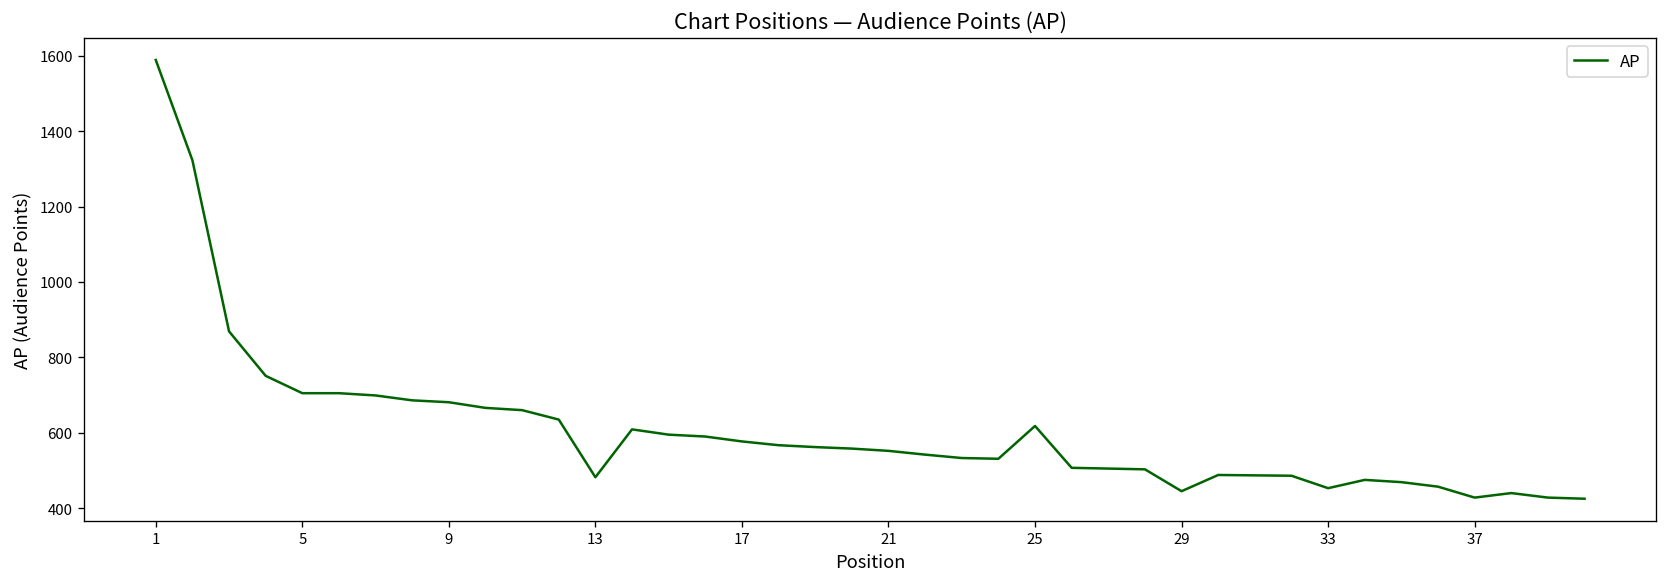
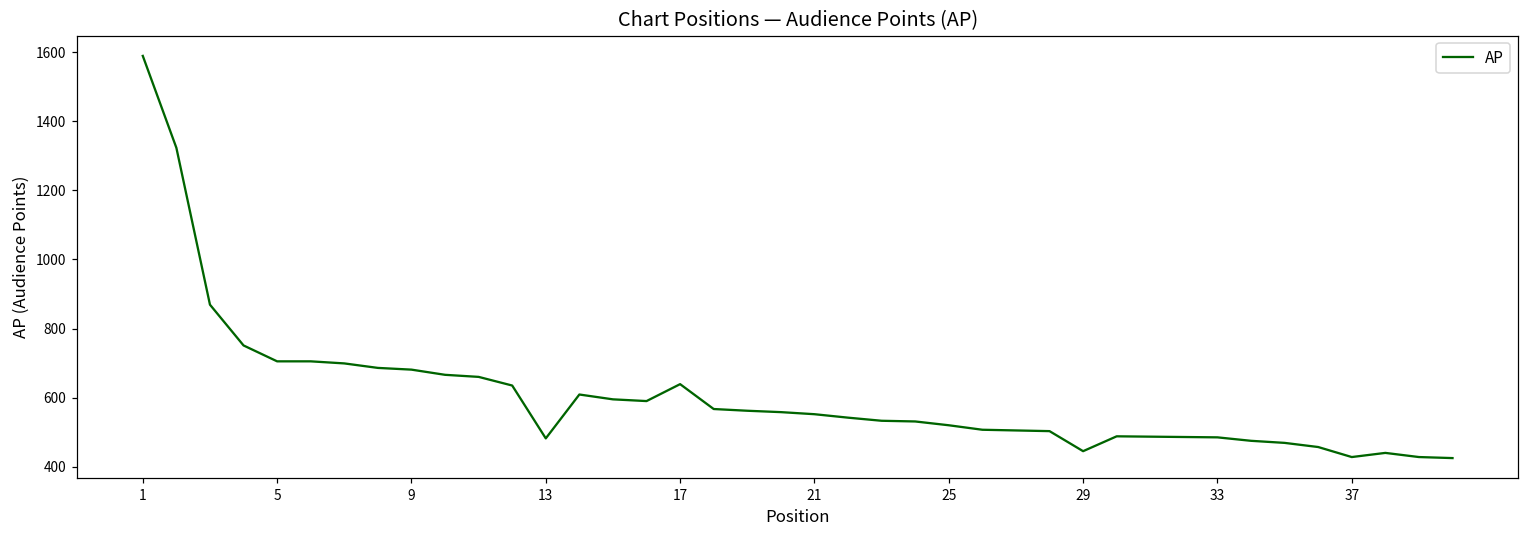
17: 580 -> 640
25: 620 -> 520
33: 450 -> 490
